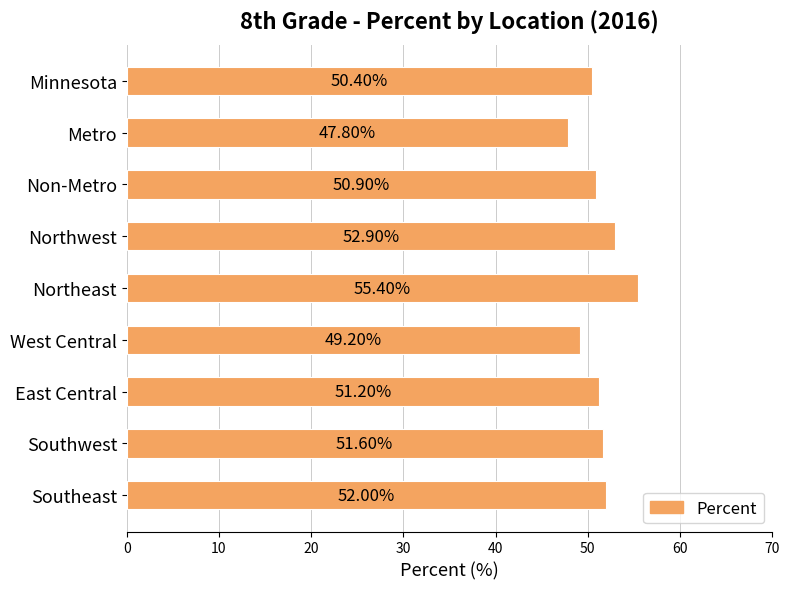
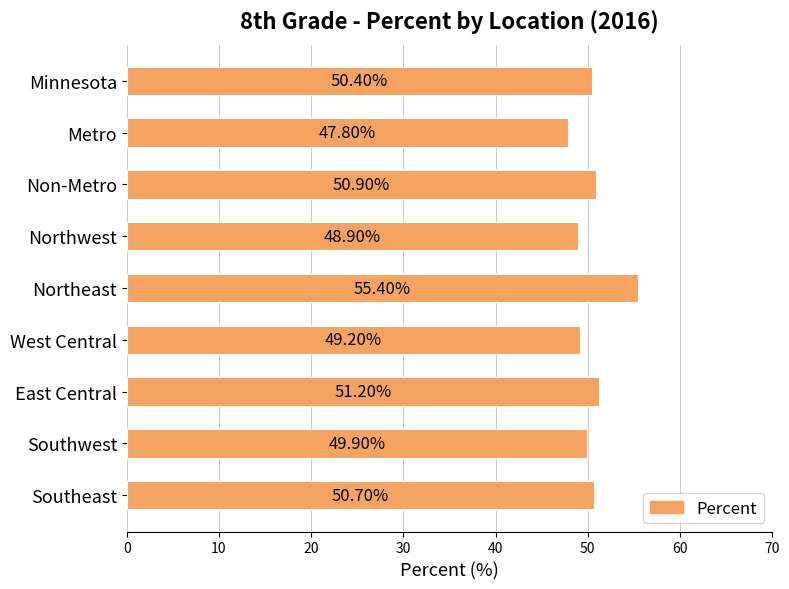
Northwest: 52.90% -> 48.90%
Southwest: 51.60% -> 49.90%
Southeast: 52.00% -> 50.70%
